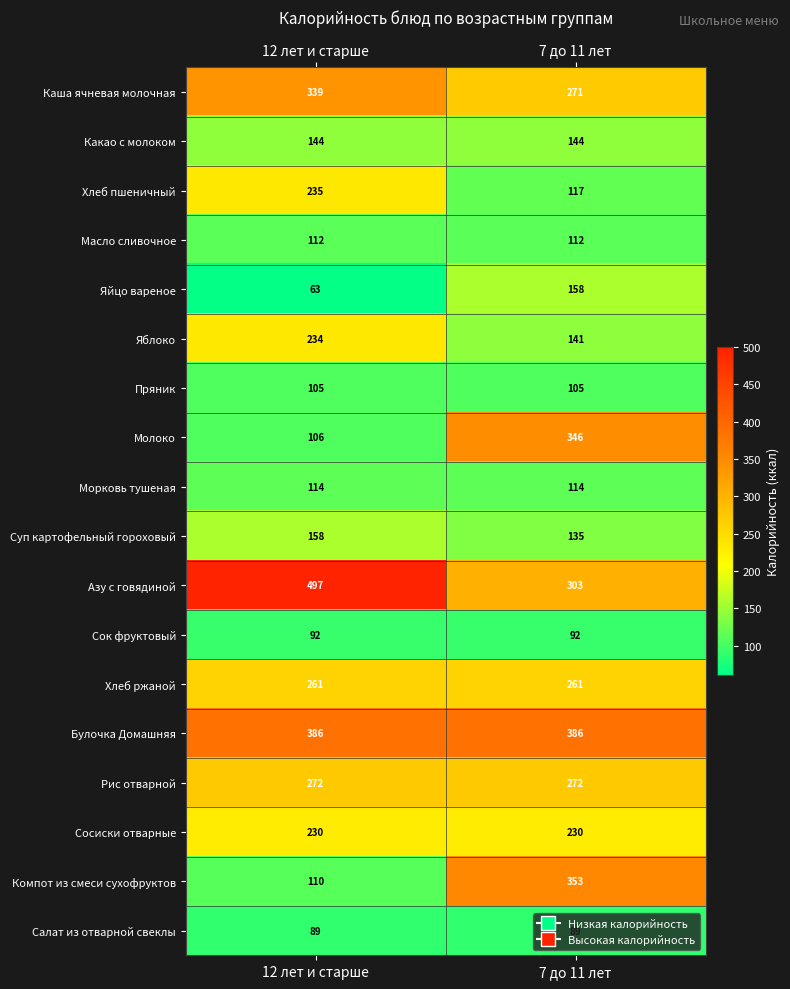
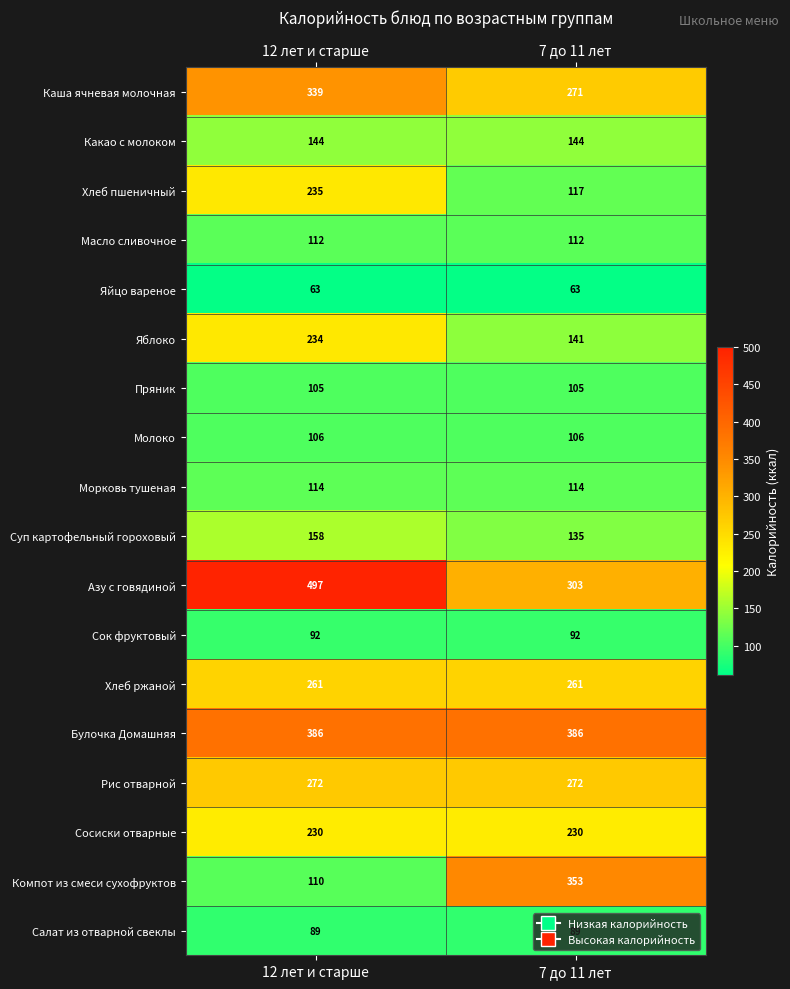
Яйцо вареное, 7 до 11 лет: 158 -> 63
Молоко, 7 до 11 лет: 346 -> 106
